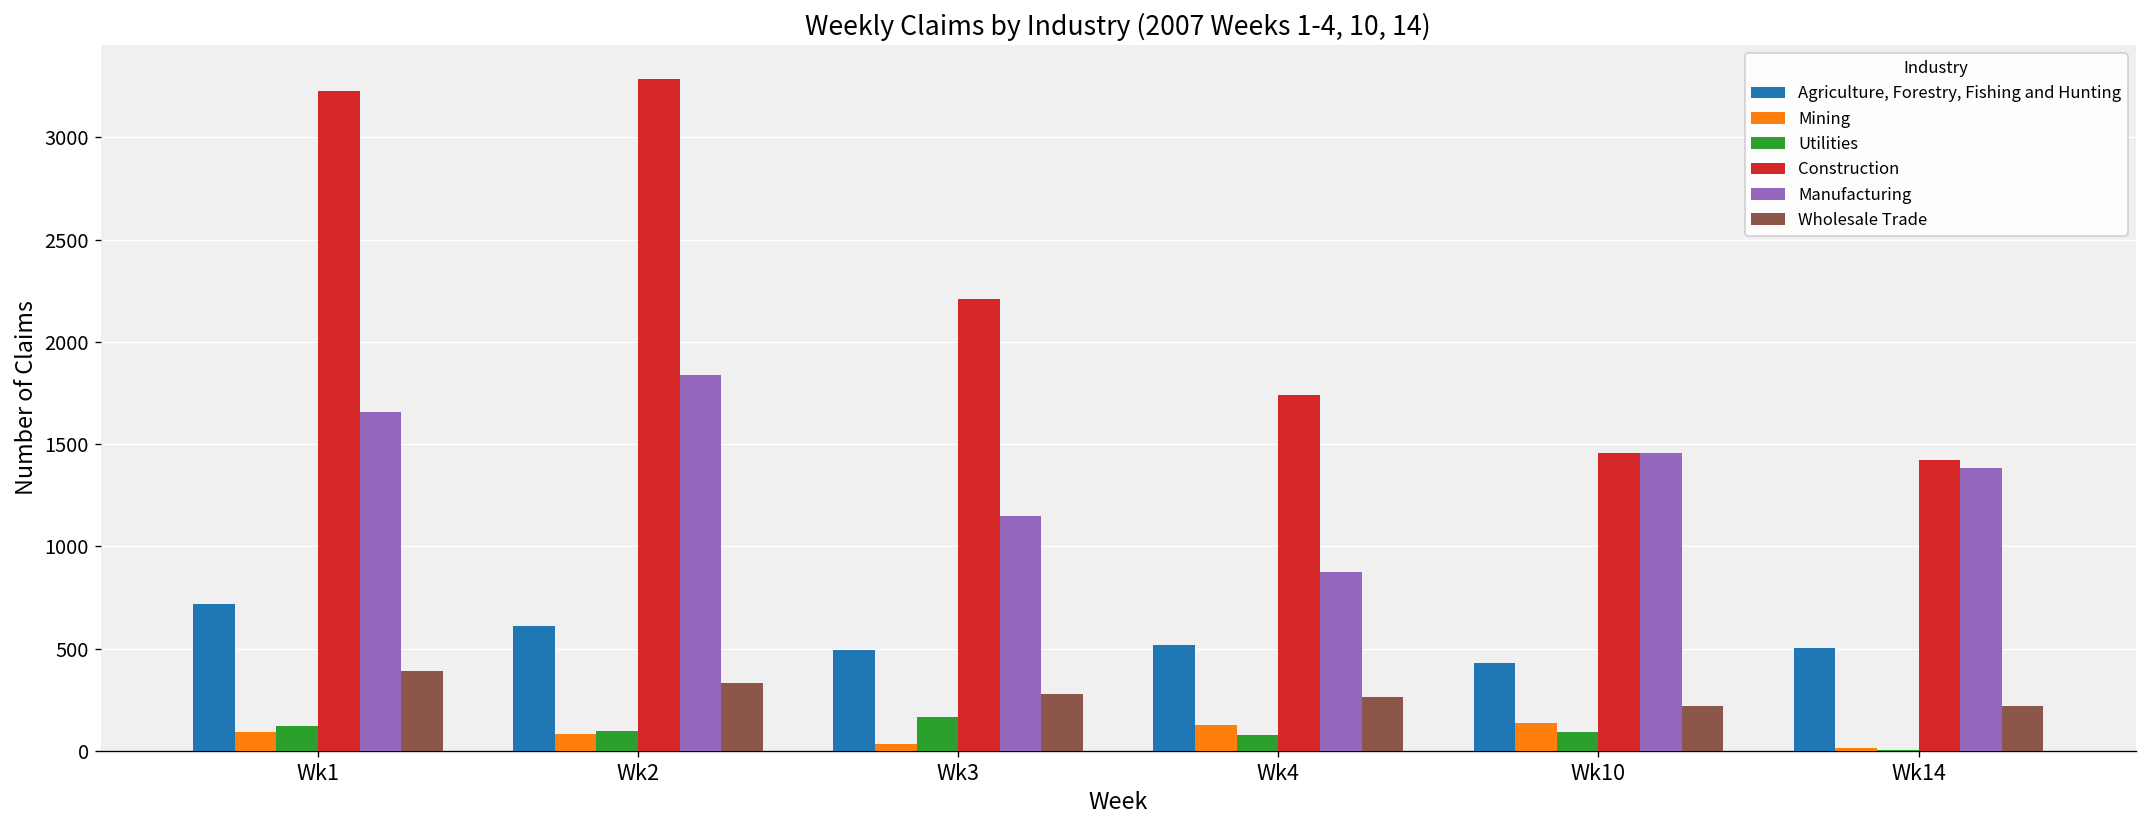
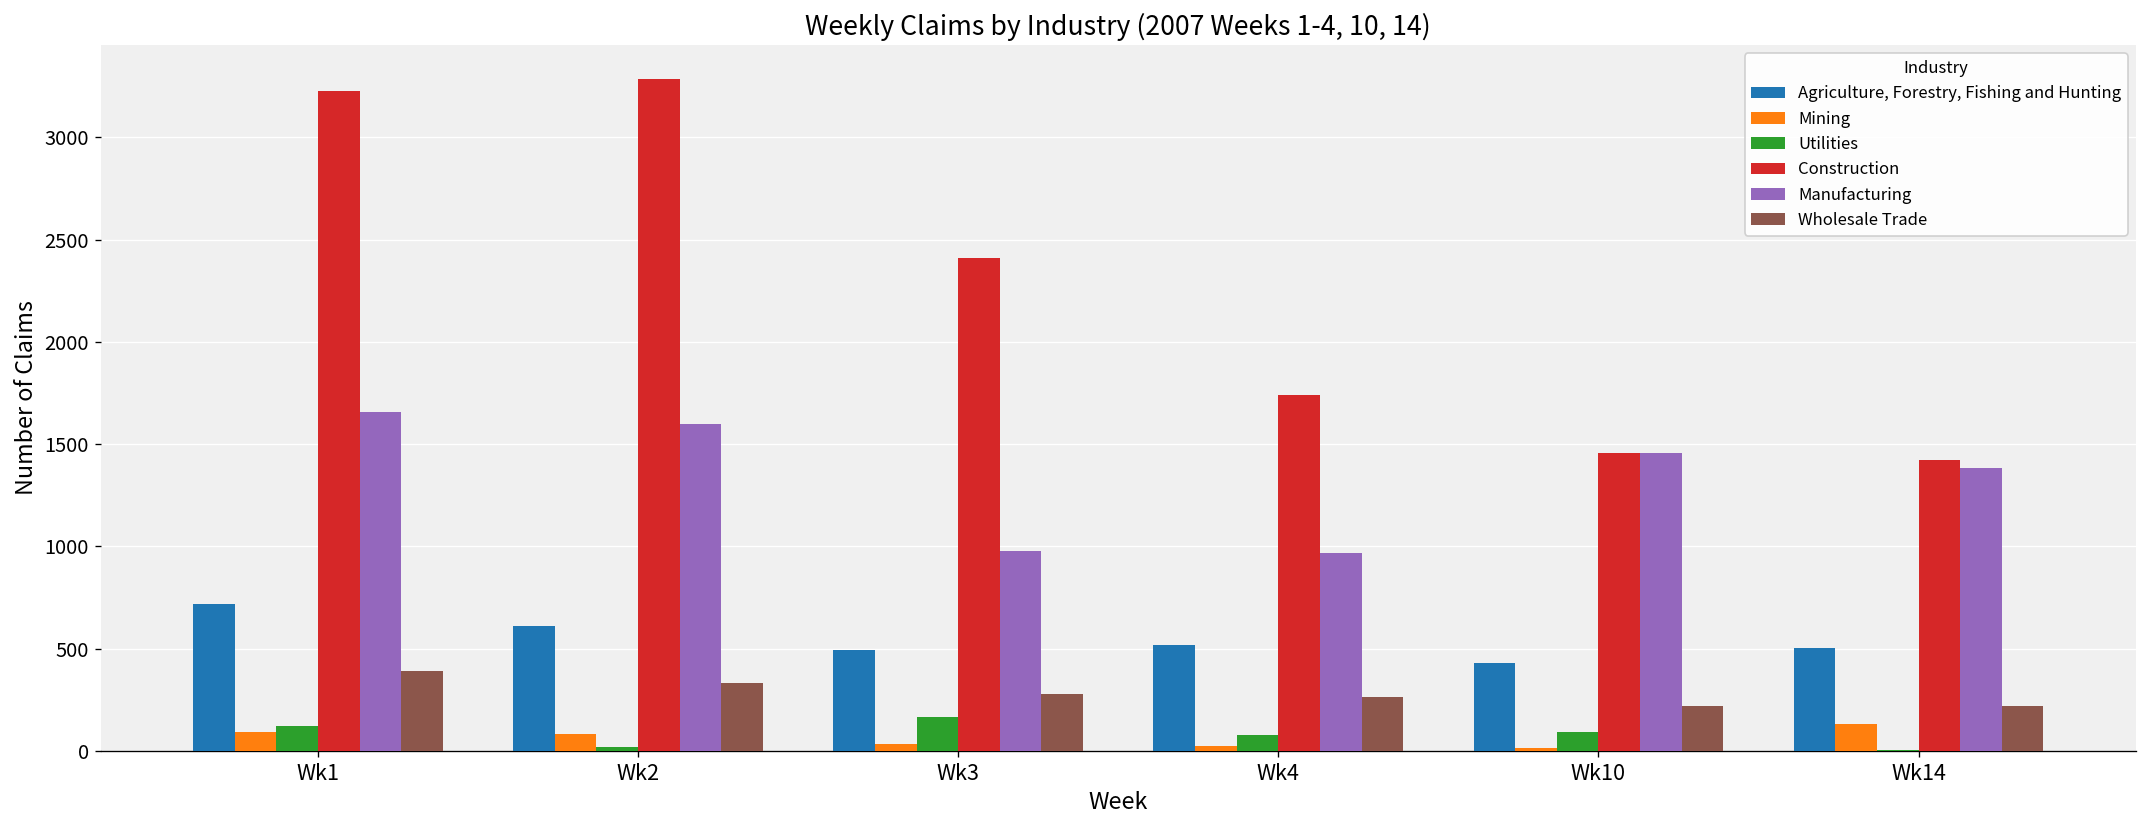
Utilities, Wk2: 100 -> 20
Manufacturing, Wk2: 1840 -> 1600
Construction, Wk3: 2210 -> 2410
Manufacturing, Wk3: 1150 -> 980
Mining, Wk4: 130 -> 20
Manufacturing, Wk4: 880 -> 970
Mining, Wk10: 130 -> 10
Mining, Wk14: 10 -> 130
